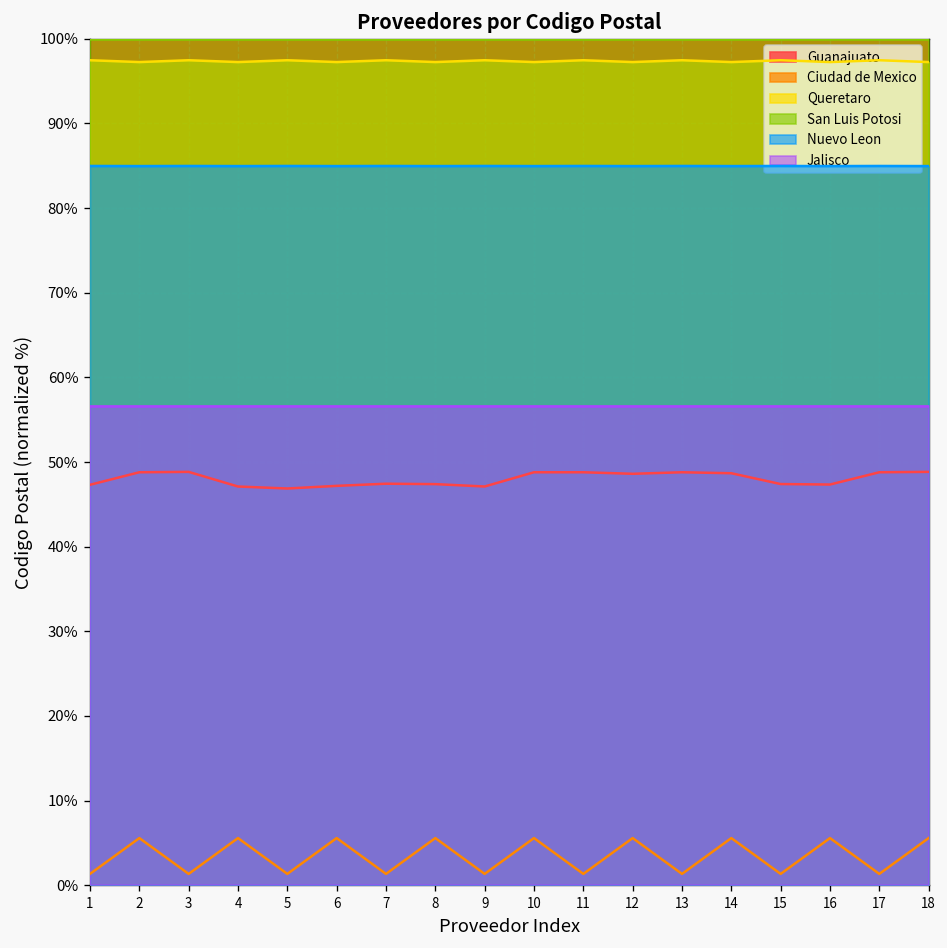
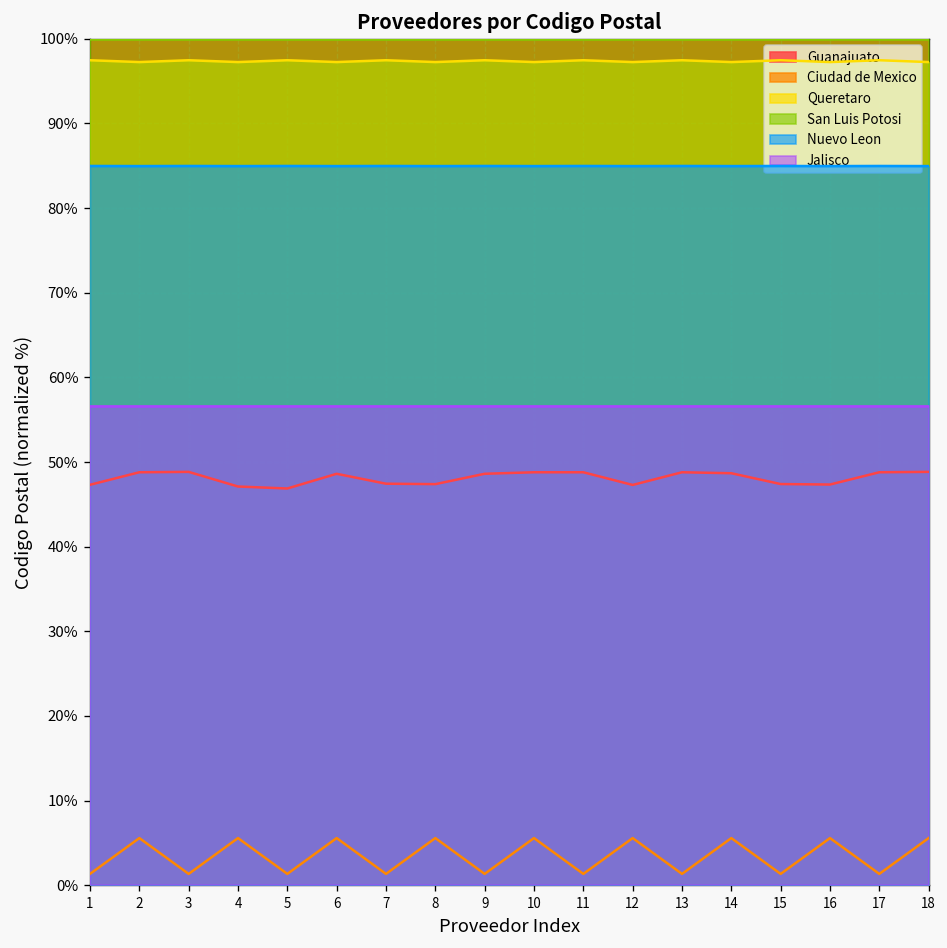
Guanajuato, 6: 47% -> 49%
Guanajuato, 9: 47% -> 49%
Guanajuato, 12: 49% -> 47%
